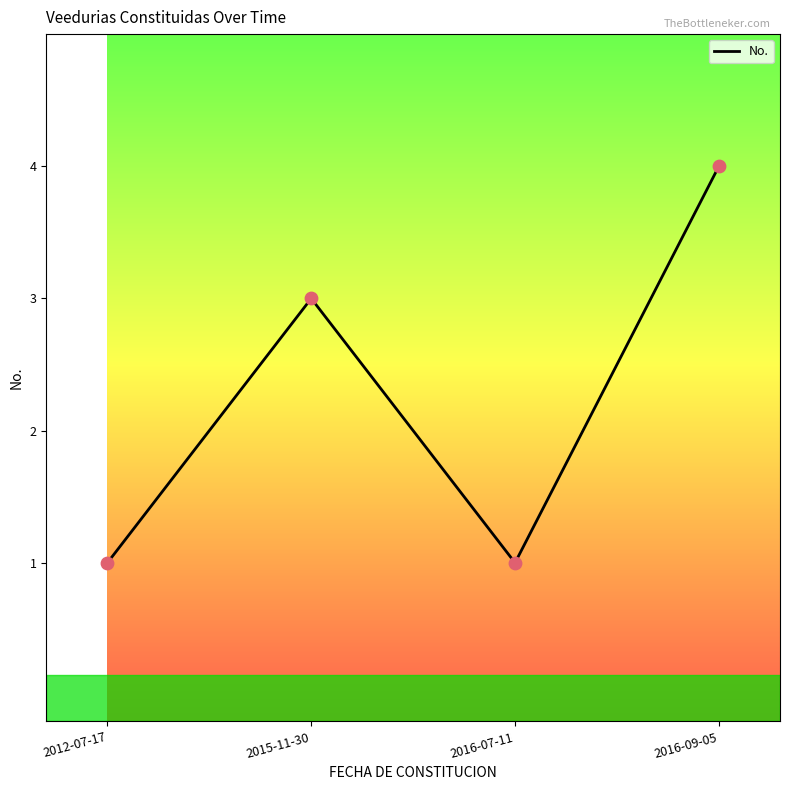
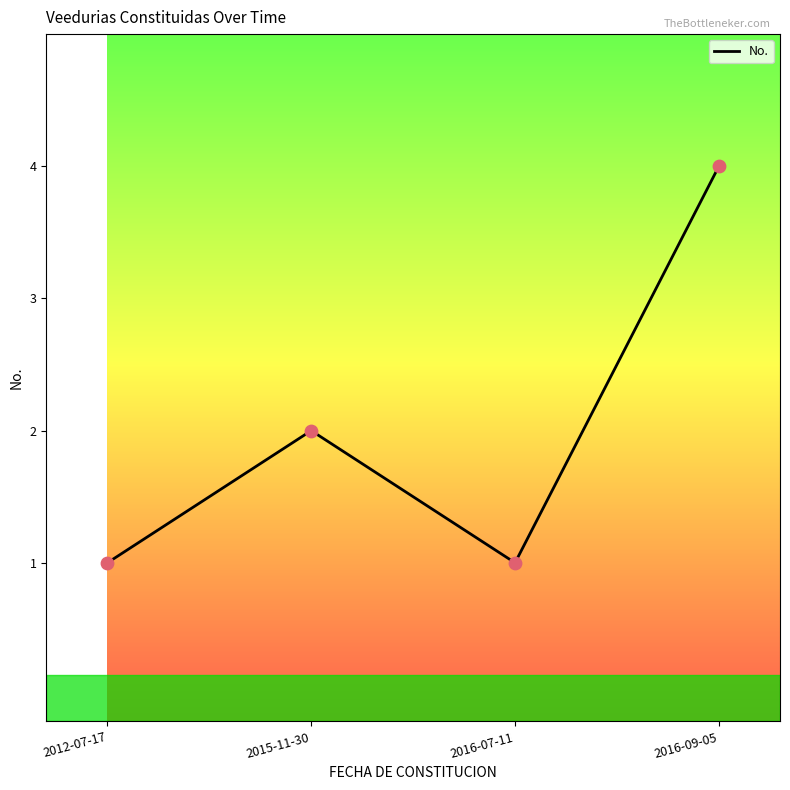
2015-11-30: 3 -> 2
